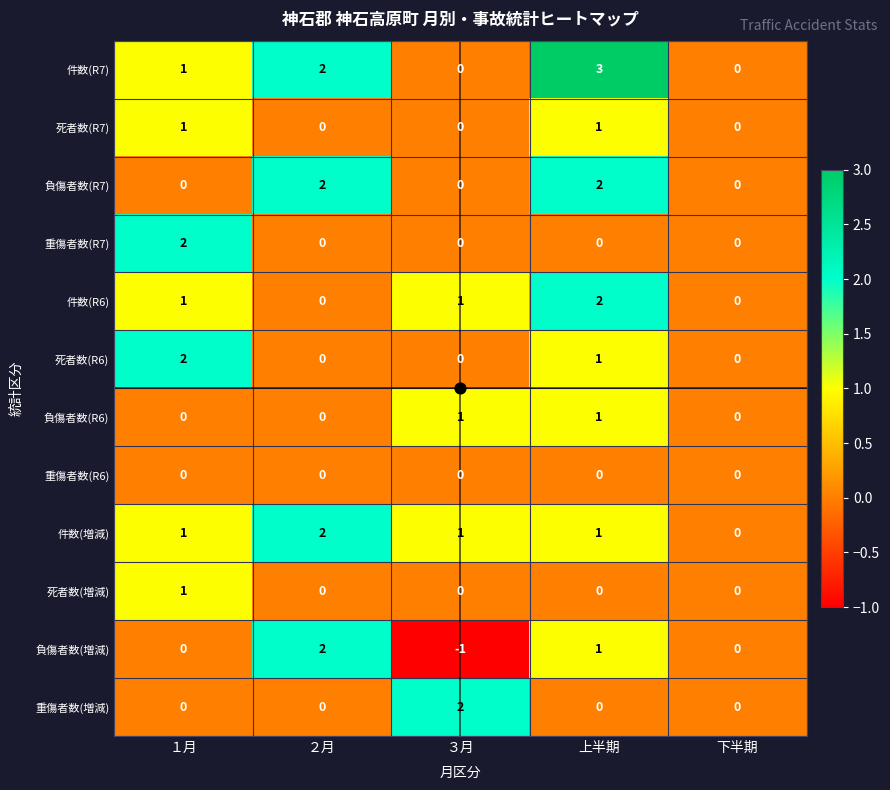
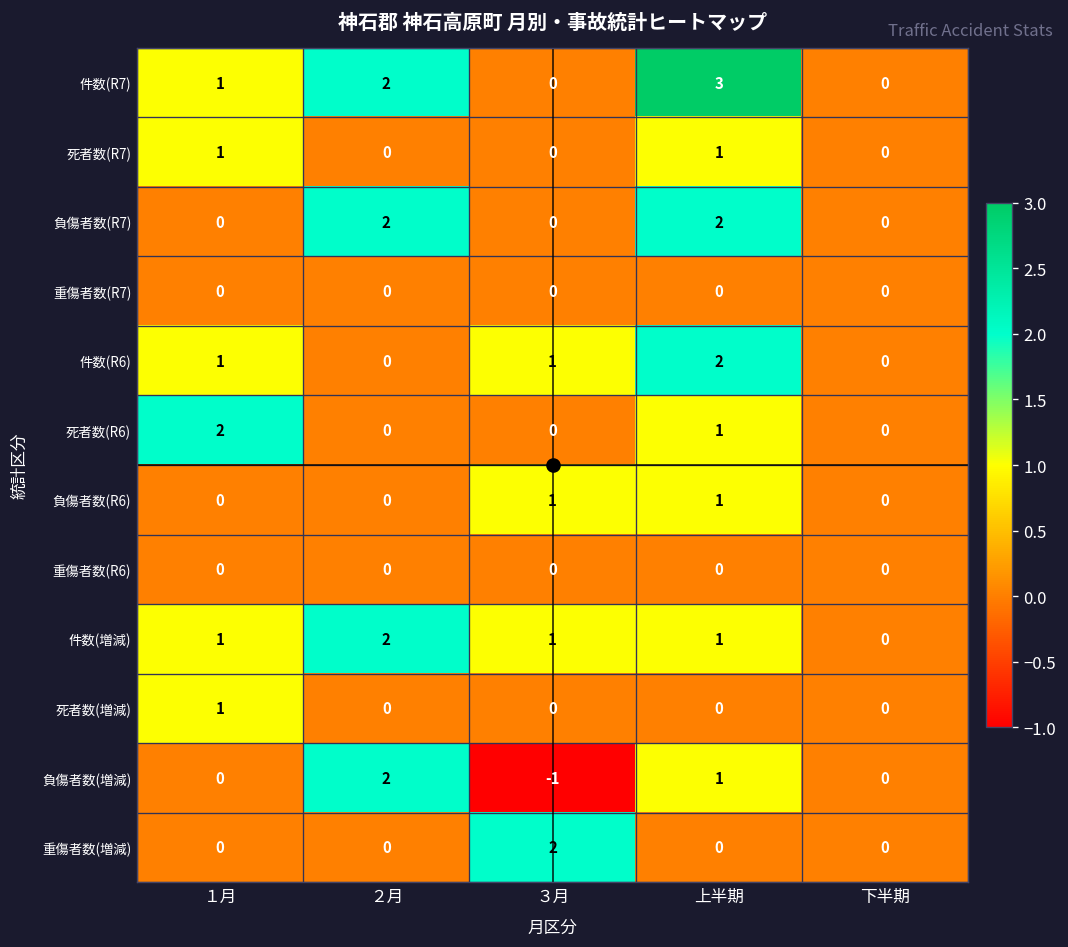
重傷者数(R7), １月: 2 -> 0
